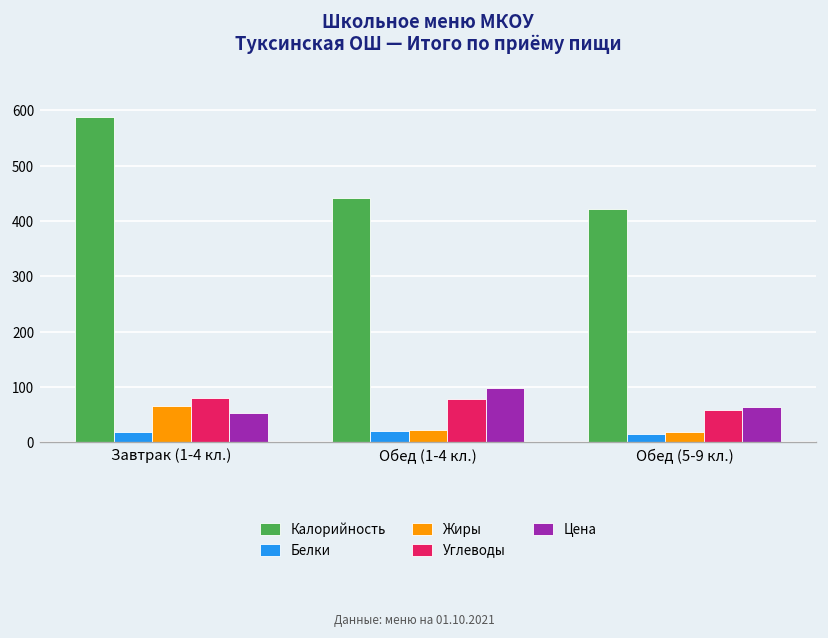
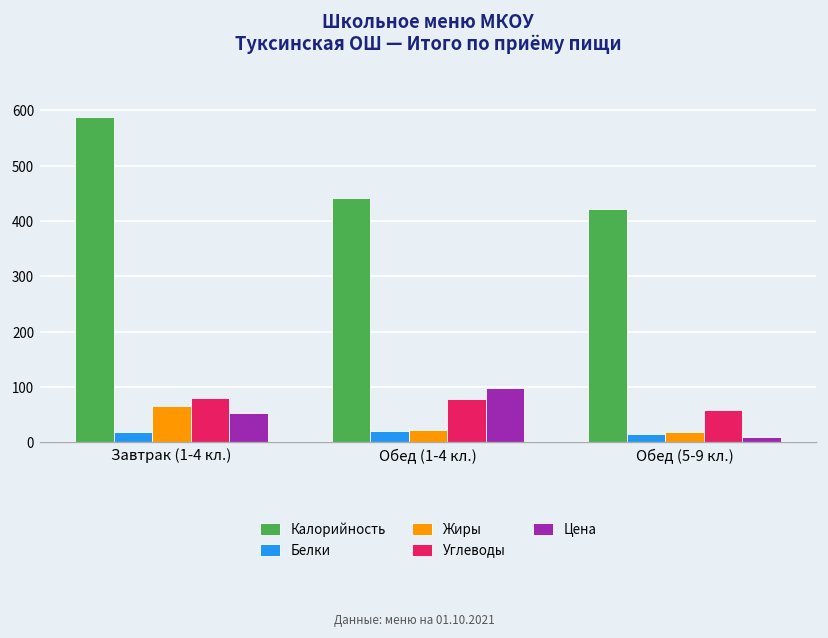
Цена, Обед (5-9 кл.): 60 -> 10
